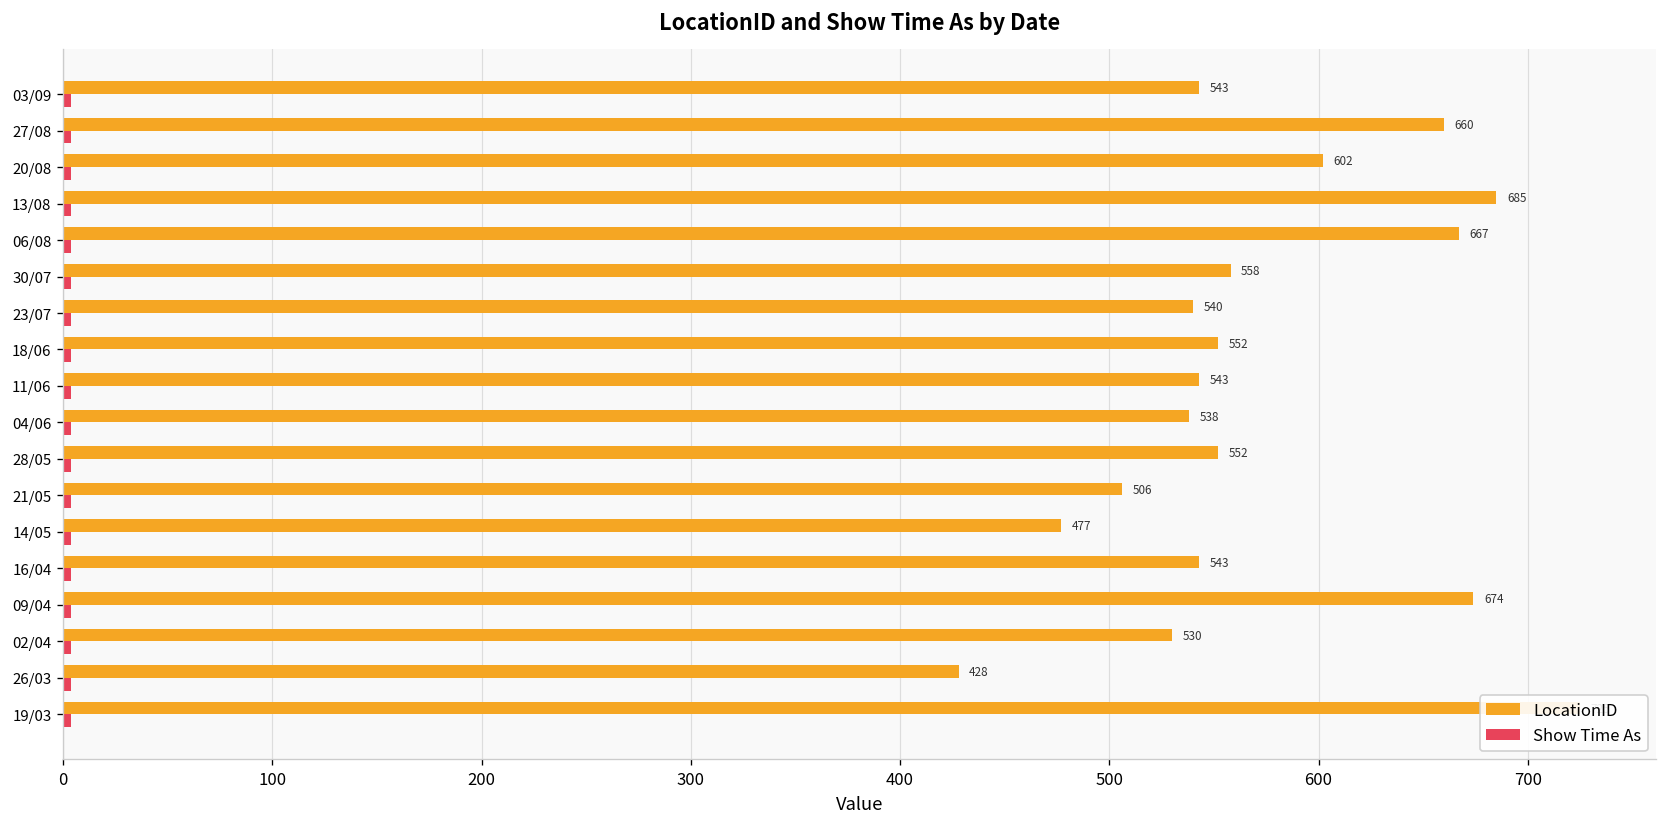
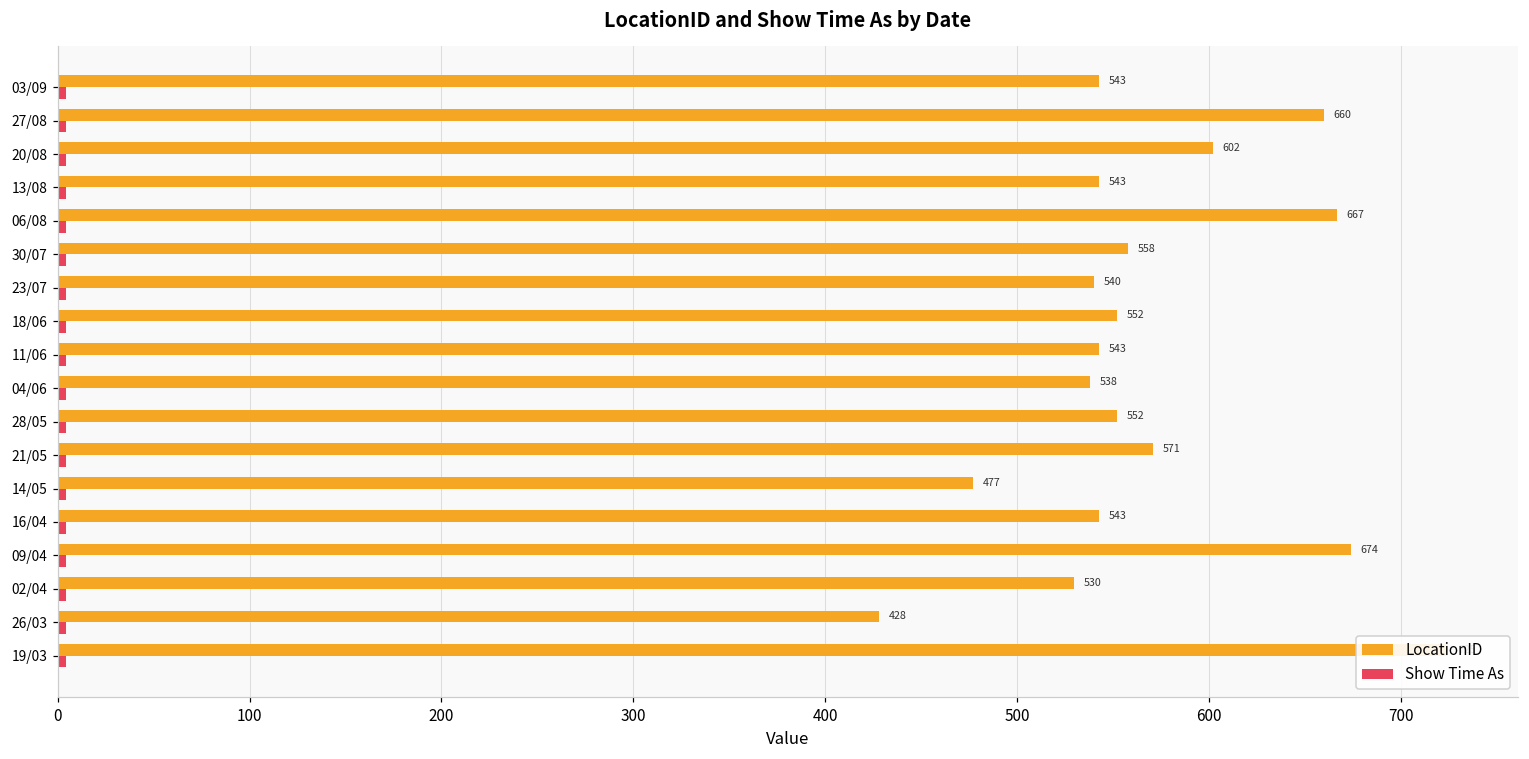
LocationID, 13/08: 685 -> 543
LocationID, 21/05: 506 -> 571
